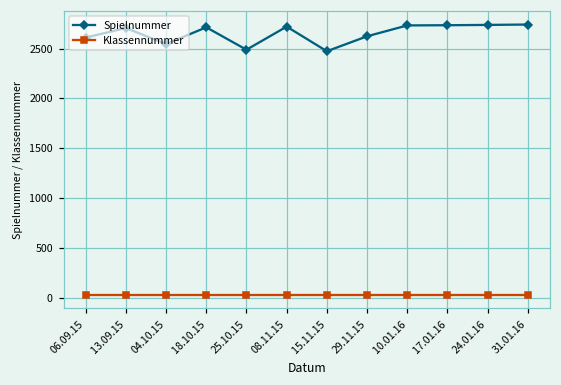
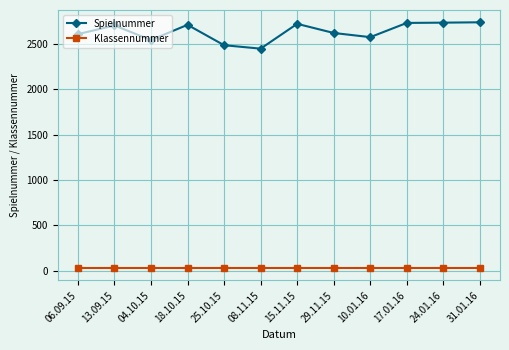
Spielnummer, 08.11.15: 2700 -> 2500
Spielnummer, 15.11.15: 2500 -> 2700
Spielnummer, 10.01.16: 2700 -> 2600
